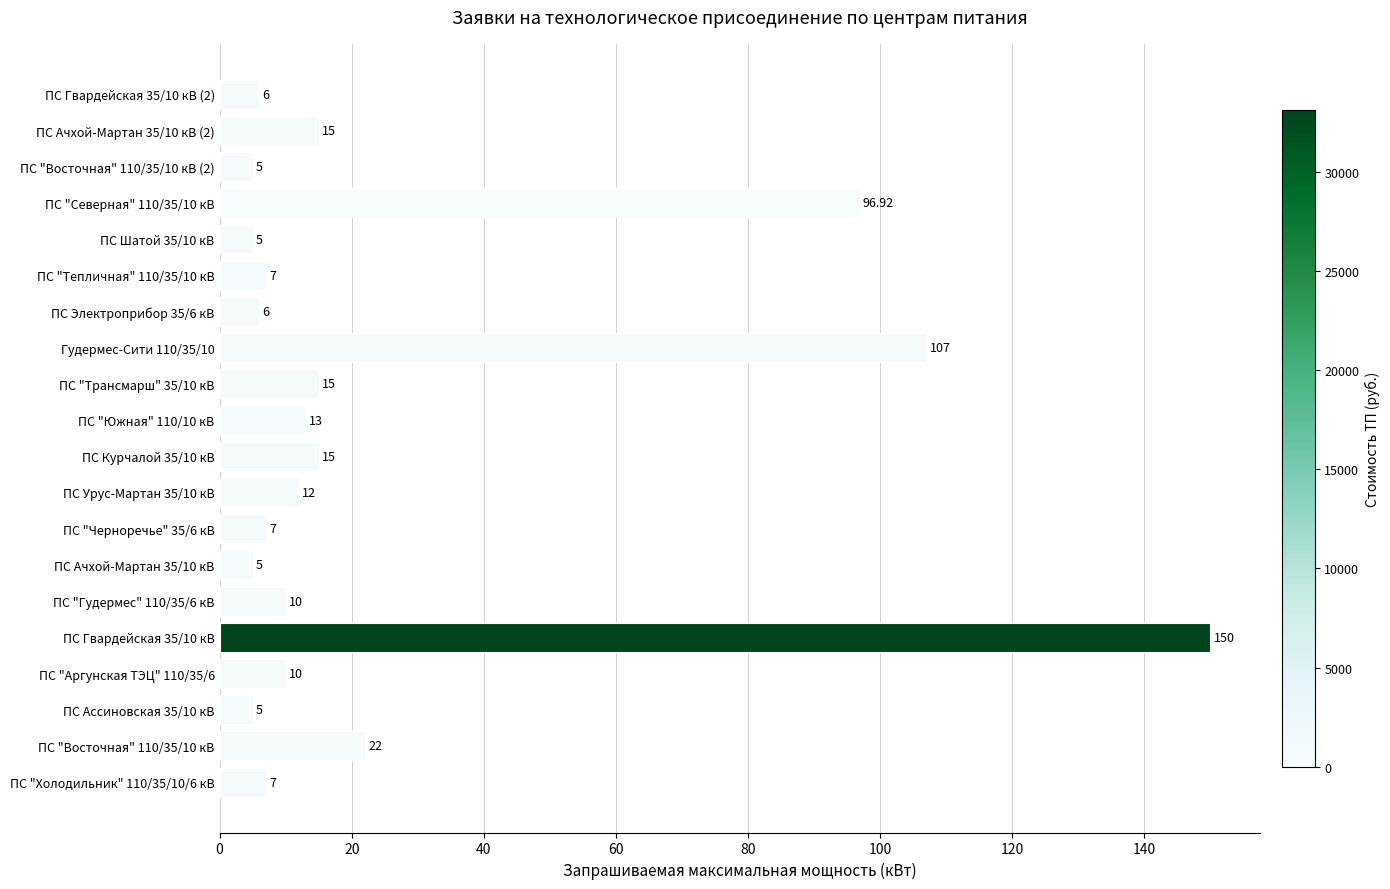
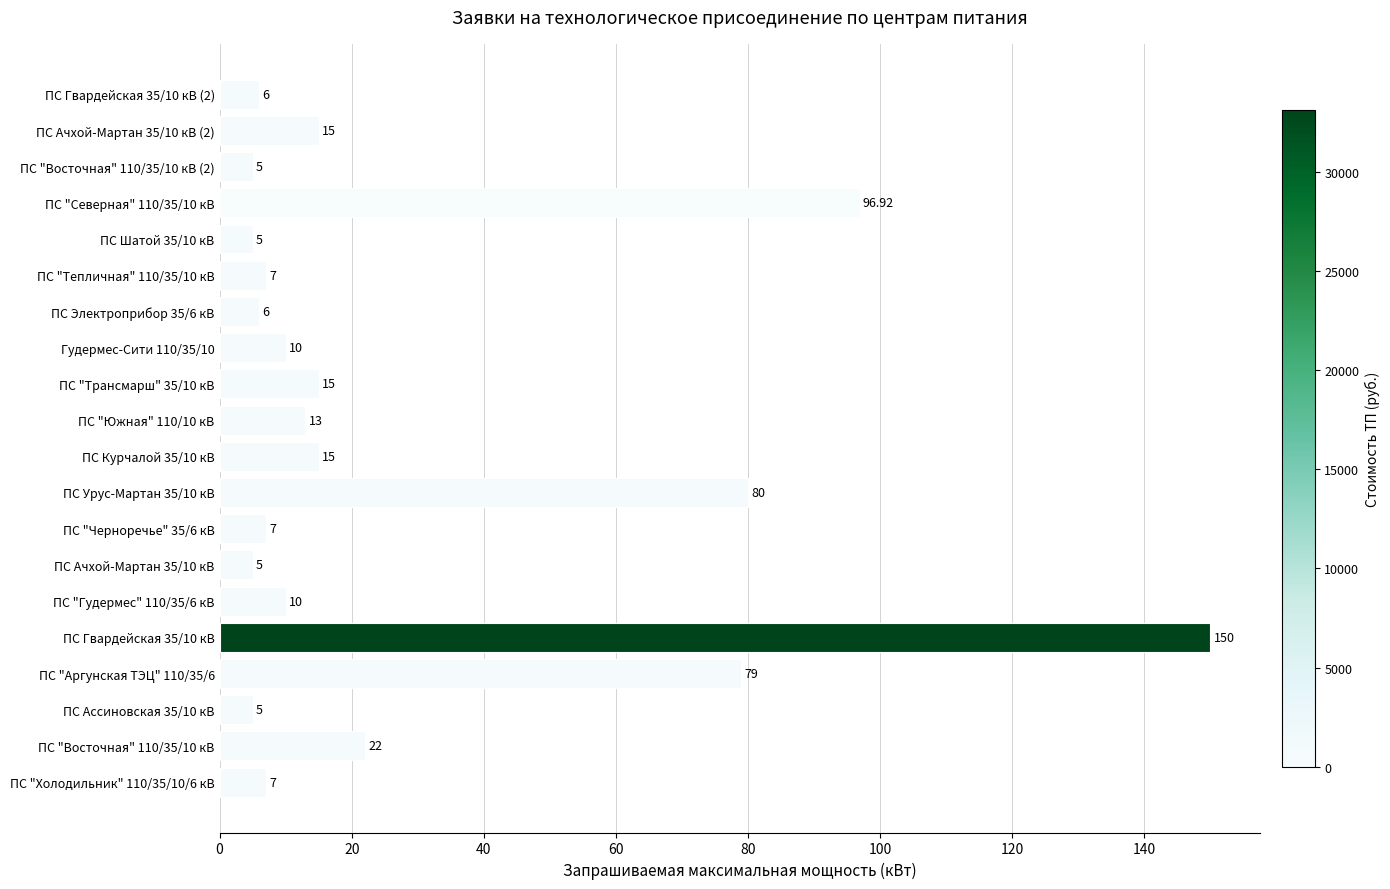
Гудермес-Сити 110/35/10: 107 -> 10
ПС Урус-Мартан 35/10 кВ: 12 -> 80
ПС "Аргунская ТЭЦ" 110/35/6: 10 -> 79
